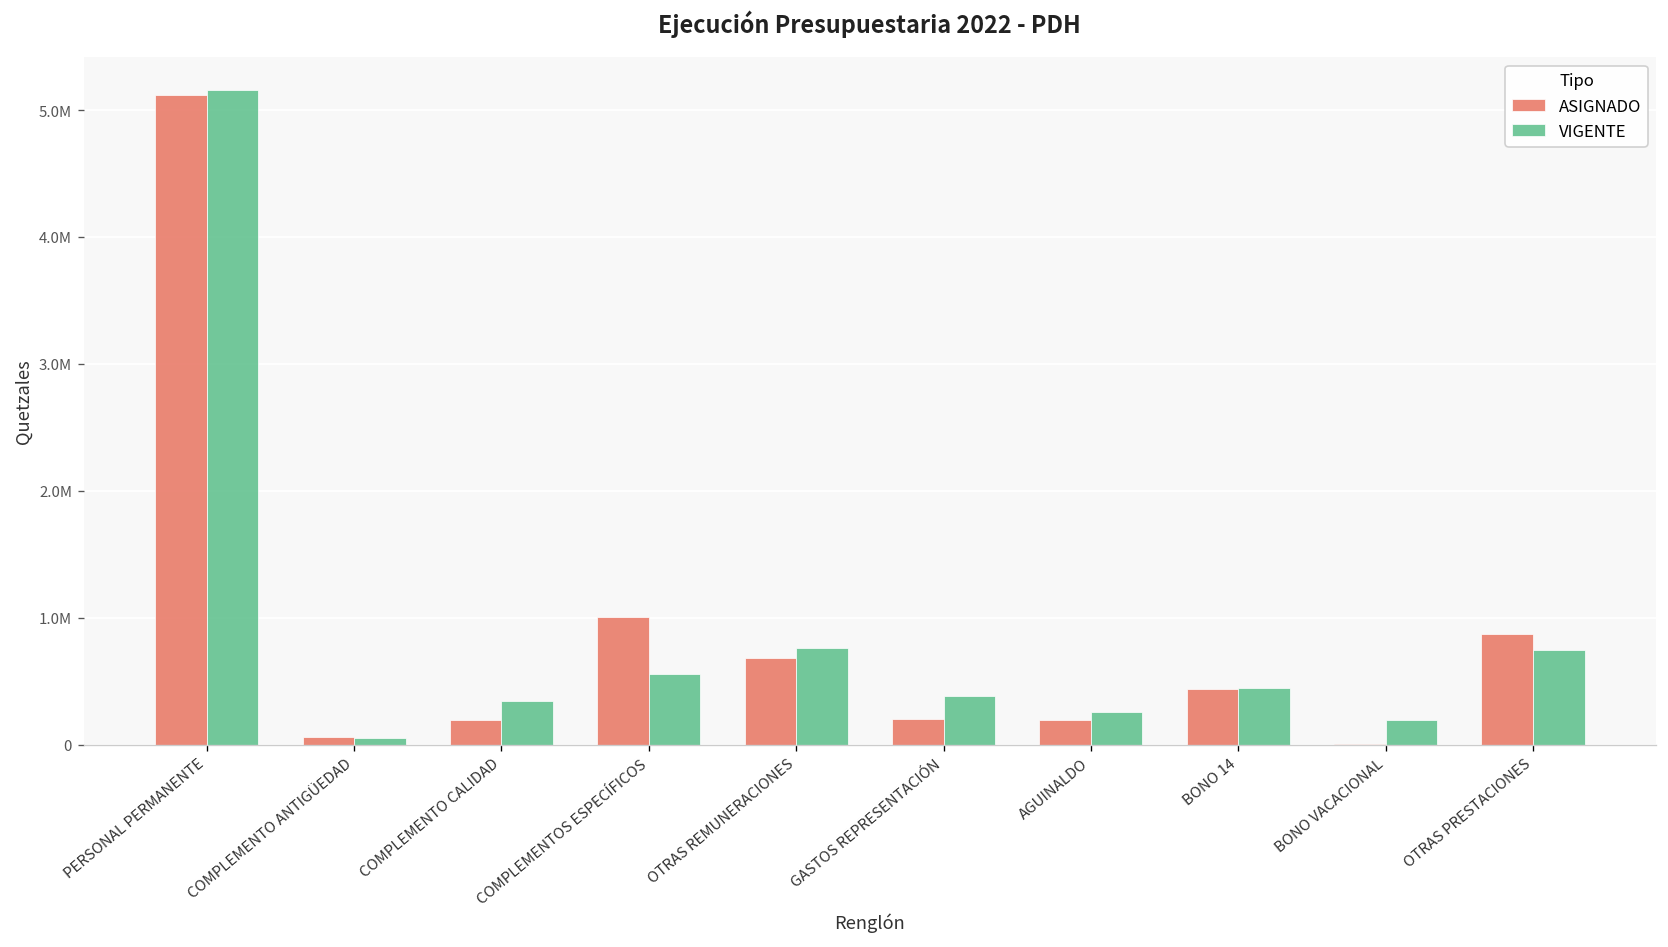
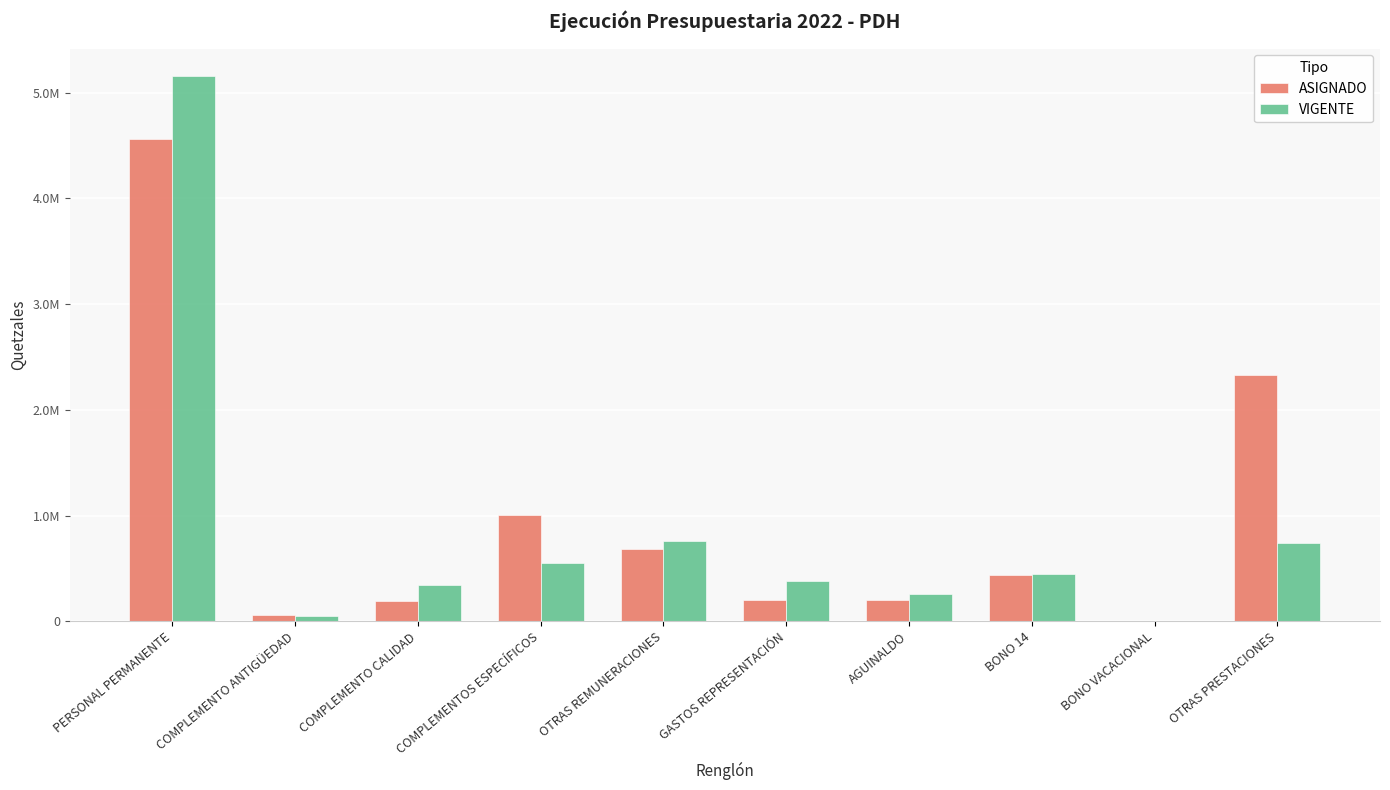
ASIGNADO, PERSONAL PERMANENTE: 5120000 -> 4560000
VIGENTE, BONO VACACIONAL: 190000 -> 10000
ASIGNADO, OTRAS PRESTACIONES: 870000 -> 2330000
